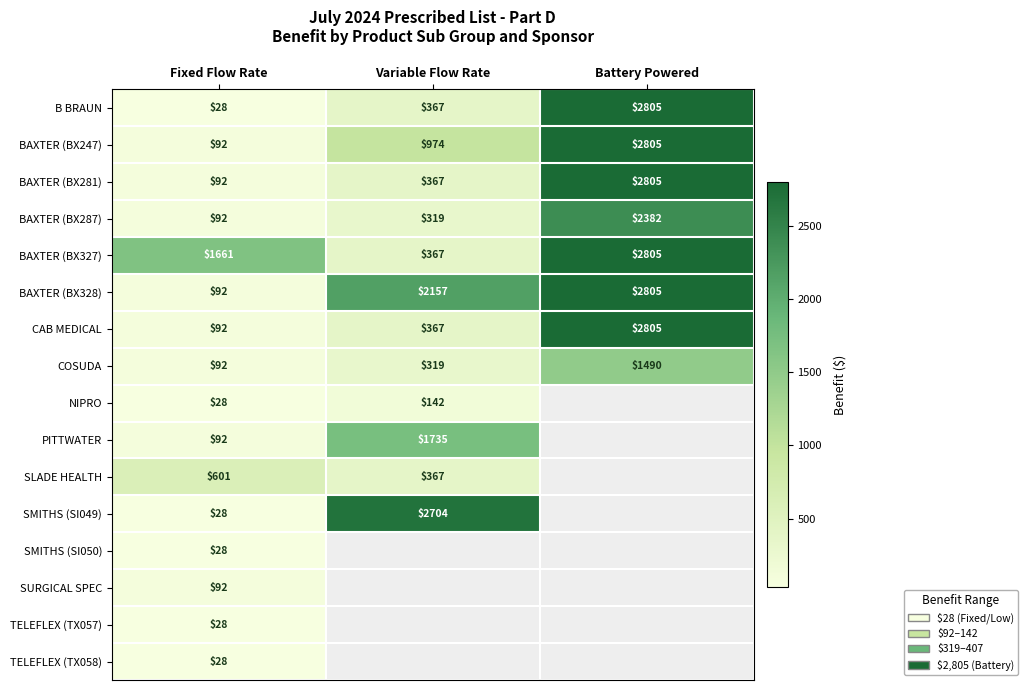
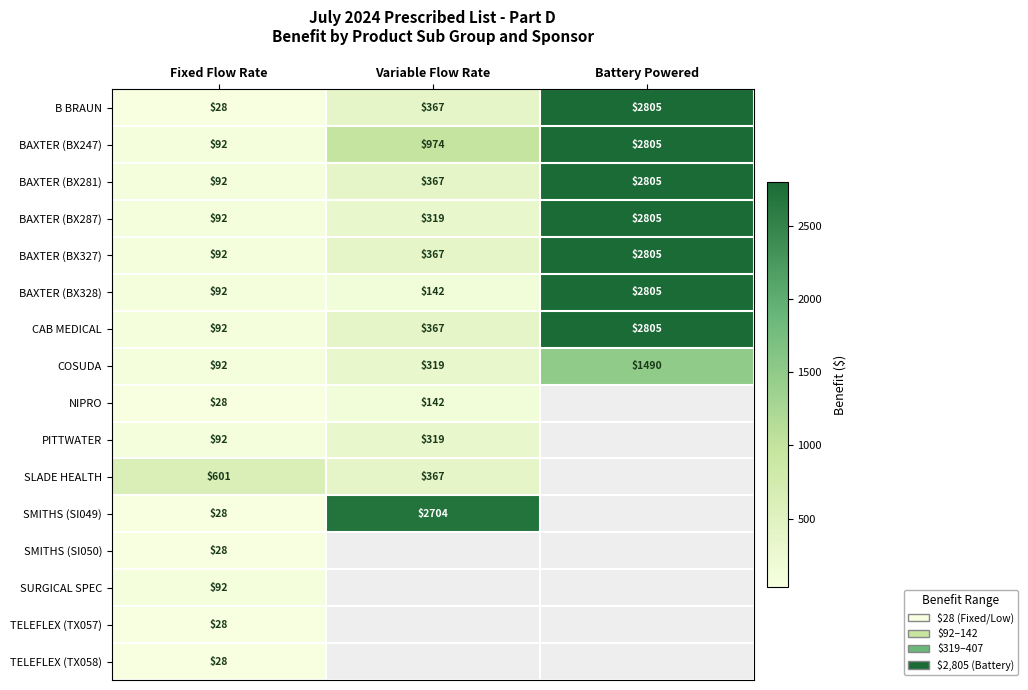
BAXTER (BX287), Battery Powered: $2382 -> $2805
BAXTER (BX327), Fixed Flow Rate: $1661 -> $92
BAXTER (BX328), Variable Flow Rate: $2157 -> $142
PITTWATER, Variable Flow Rate: $1735 -> $319
